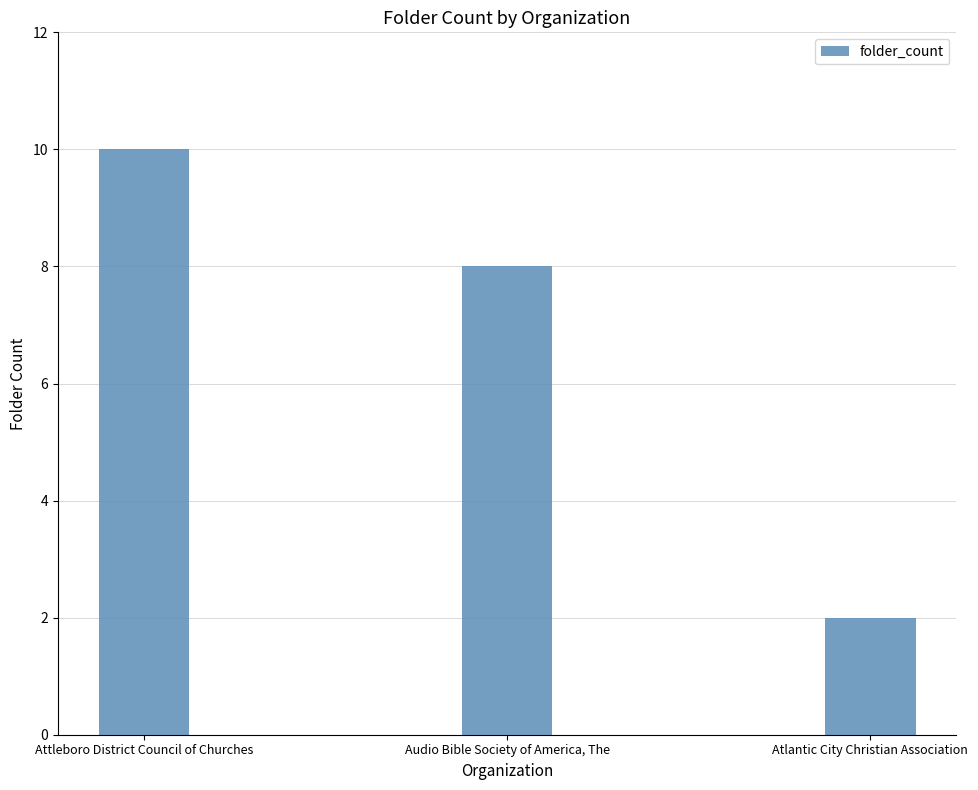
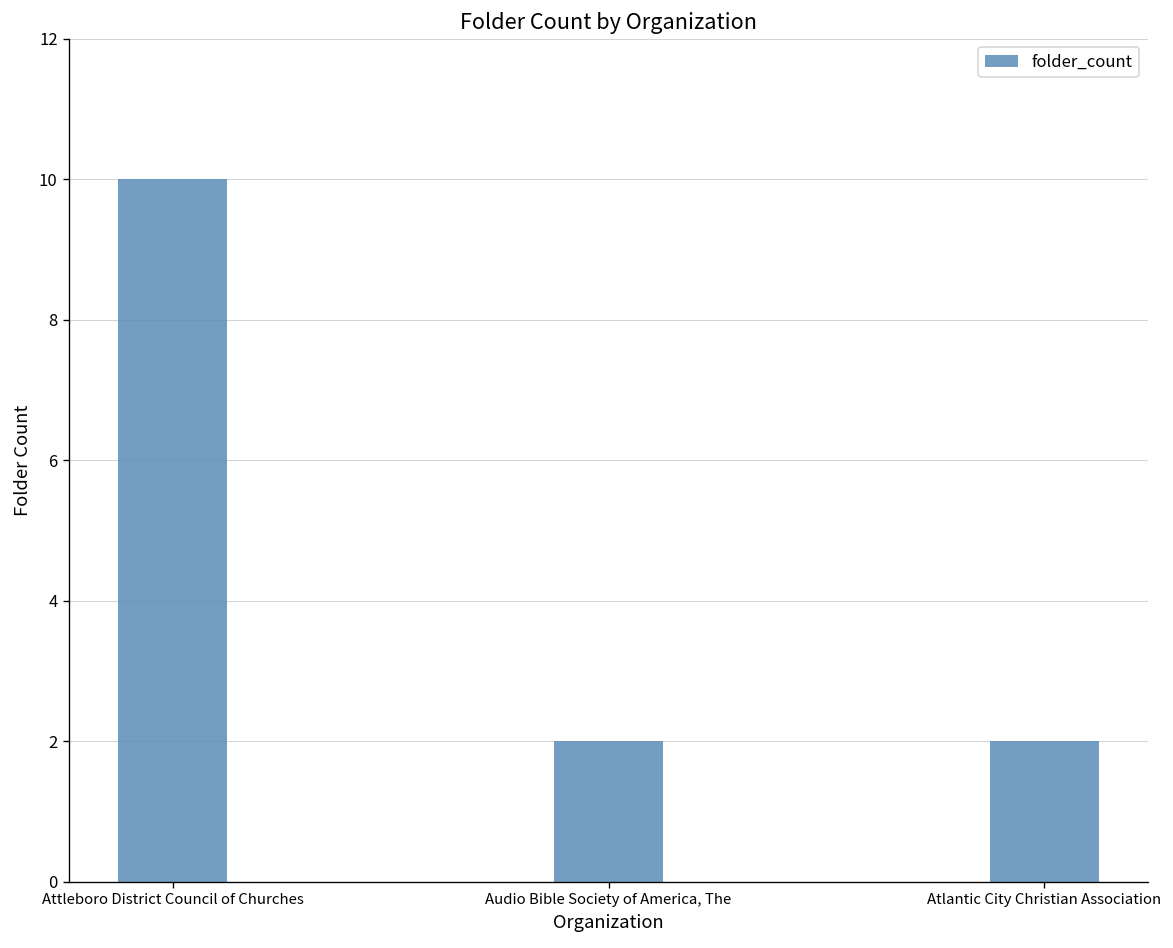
Audio Bible Society of America, The: 8 -> 2
